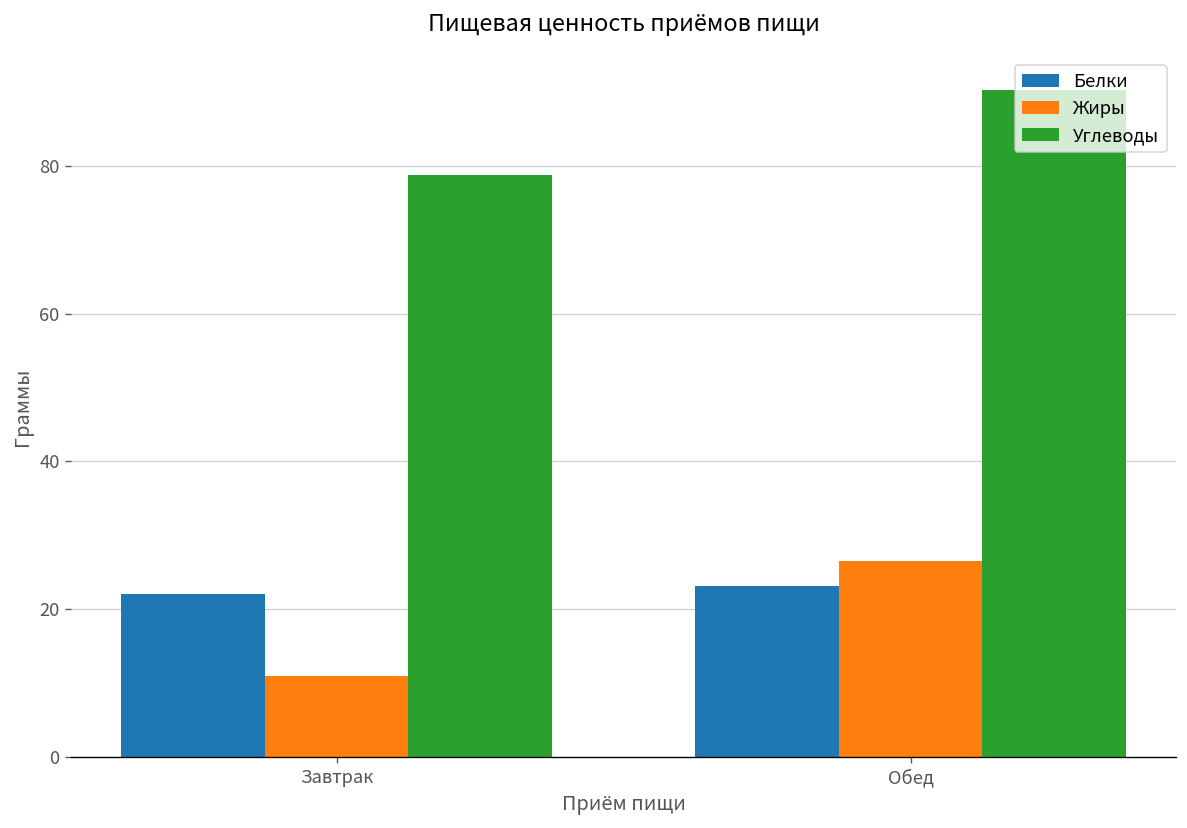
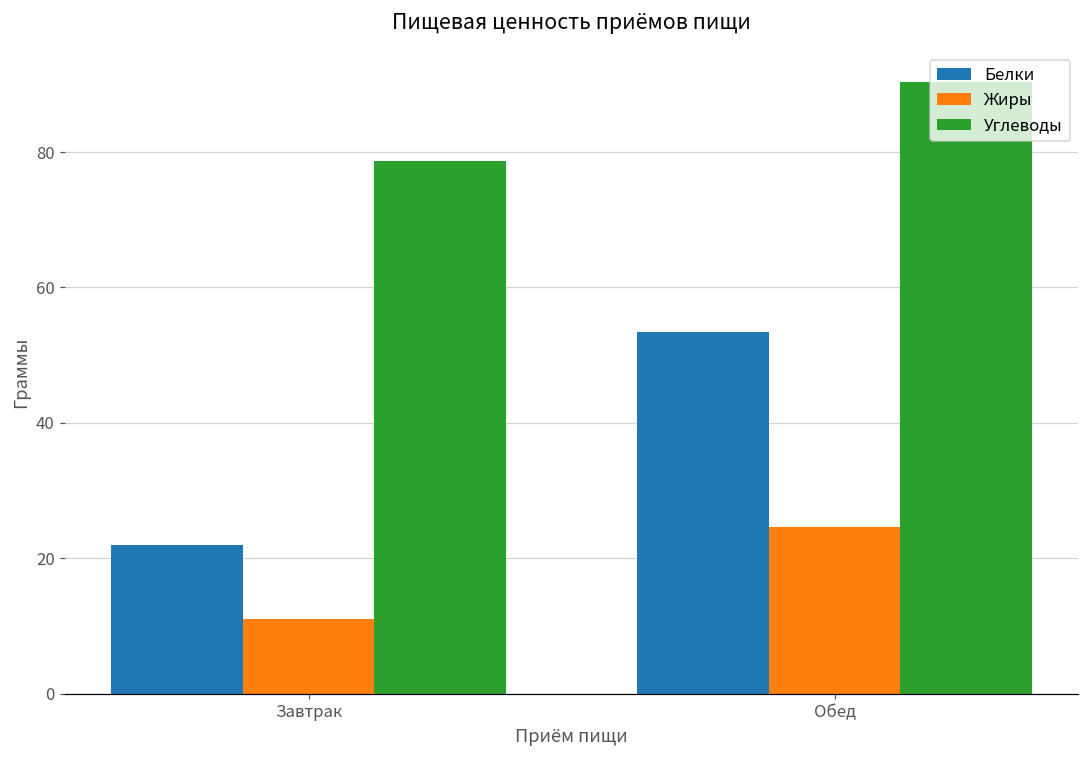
Белки, Обед: 23 -> 53
Жиры, Обед: 26 -> 25
